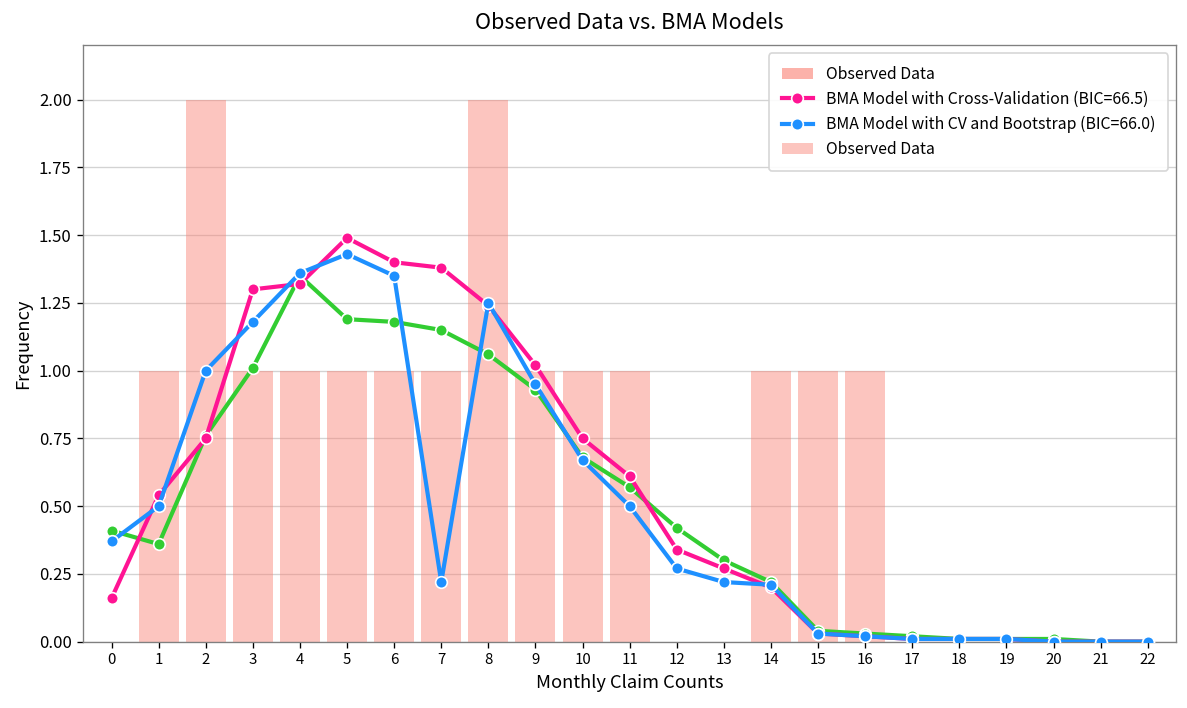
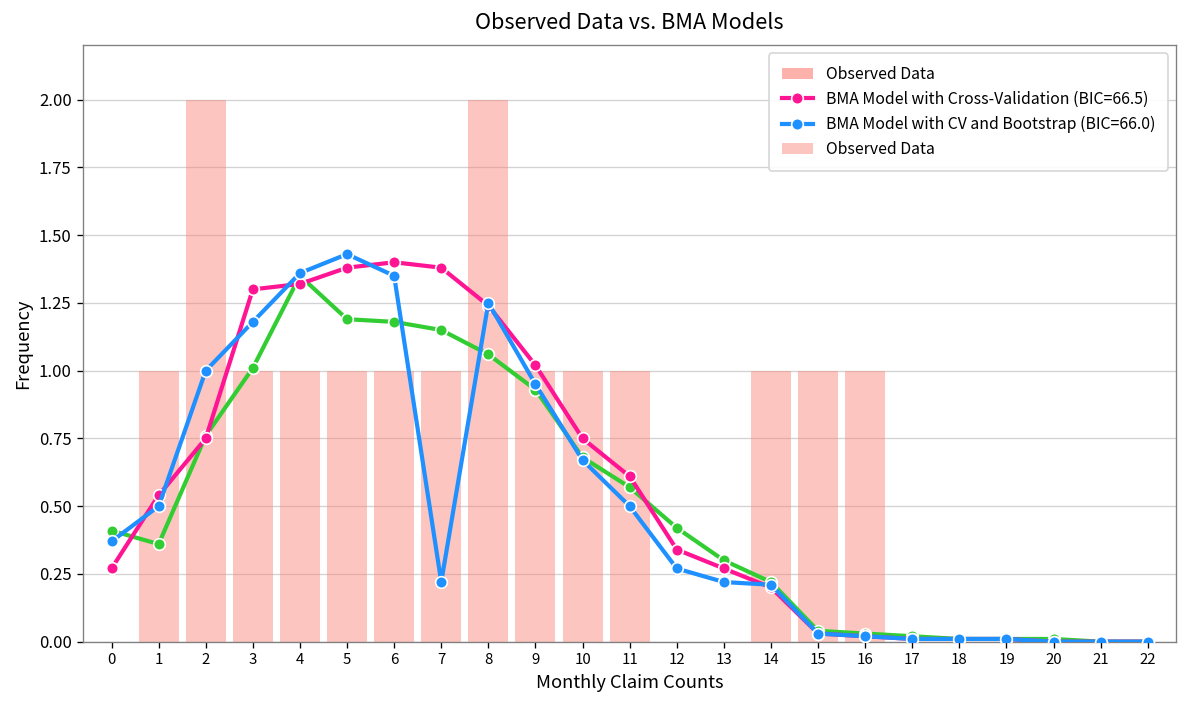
BMA Model with Cross-Validation (BIC=66.5), 0: 0.16 -> 0.27
BMA Model with Cross-Validation (BIC=66.5), 5: 1.49 -> 1.38
